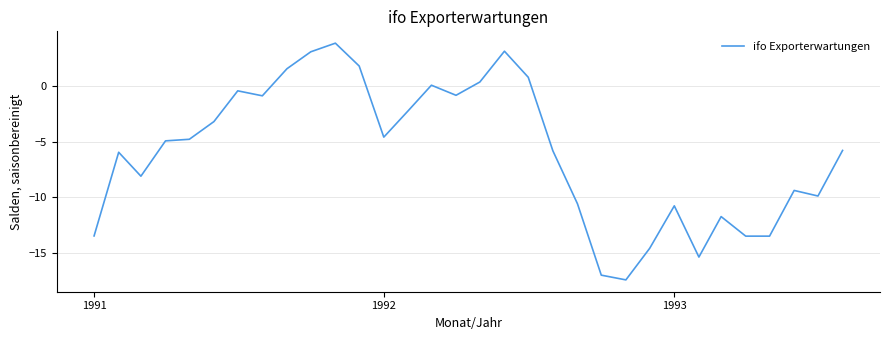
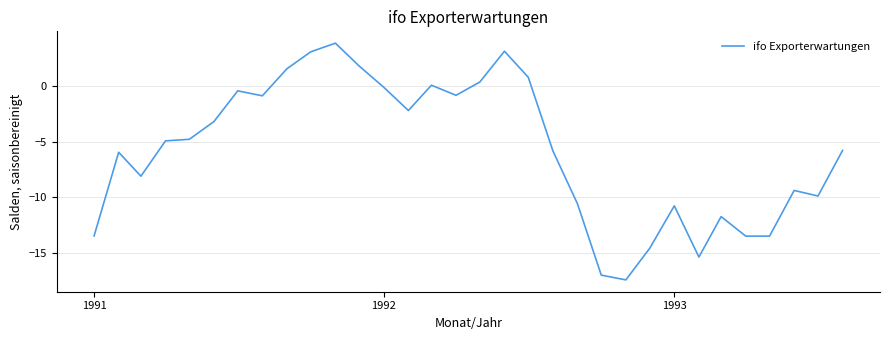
1992: -4.6 -> -0.1
